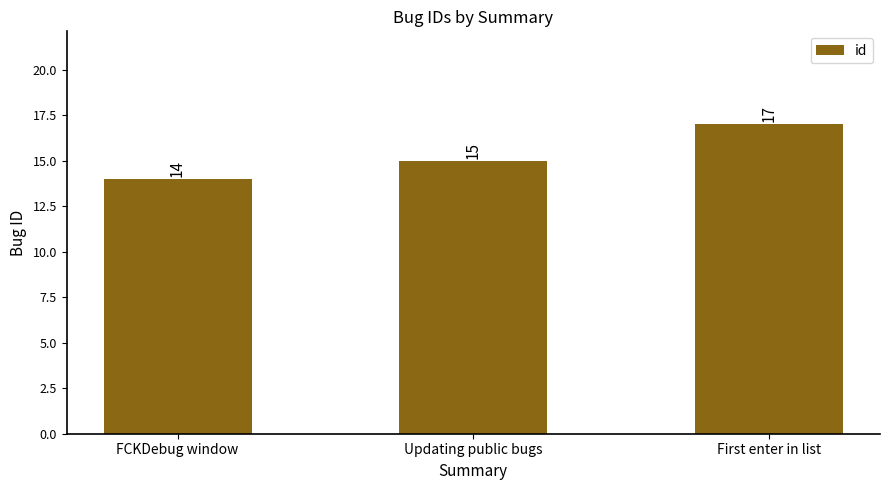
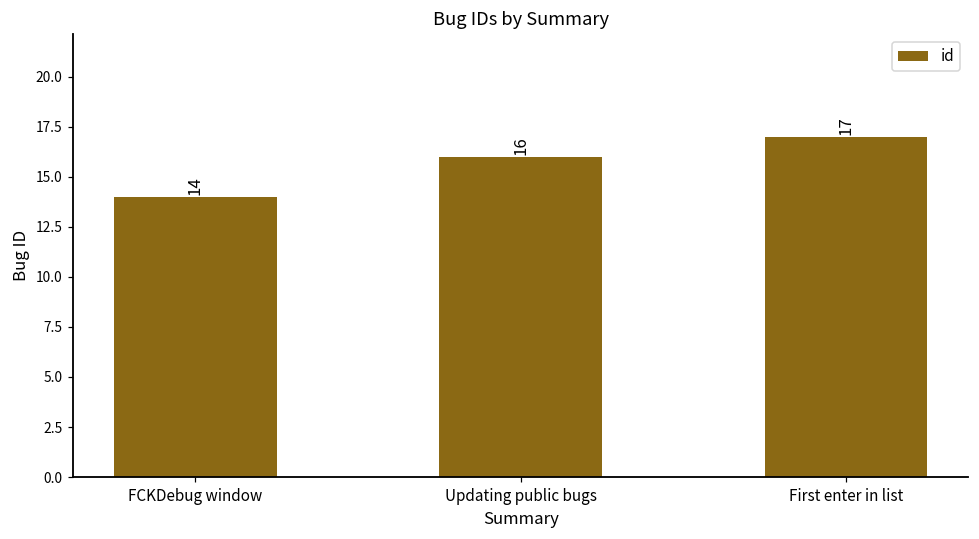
Updating public bugs: 15 -> 16
